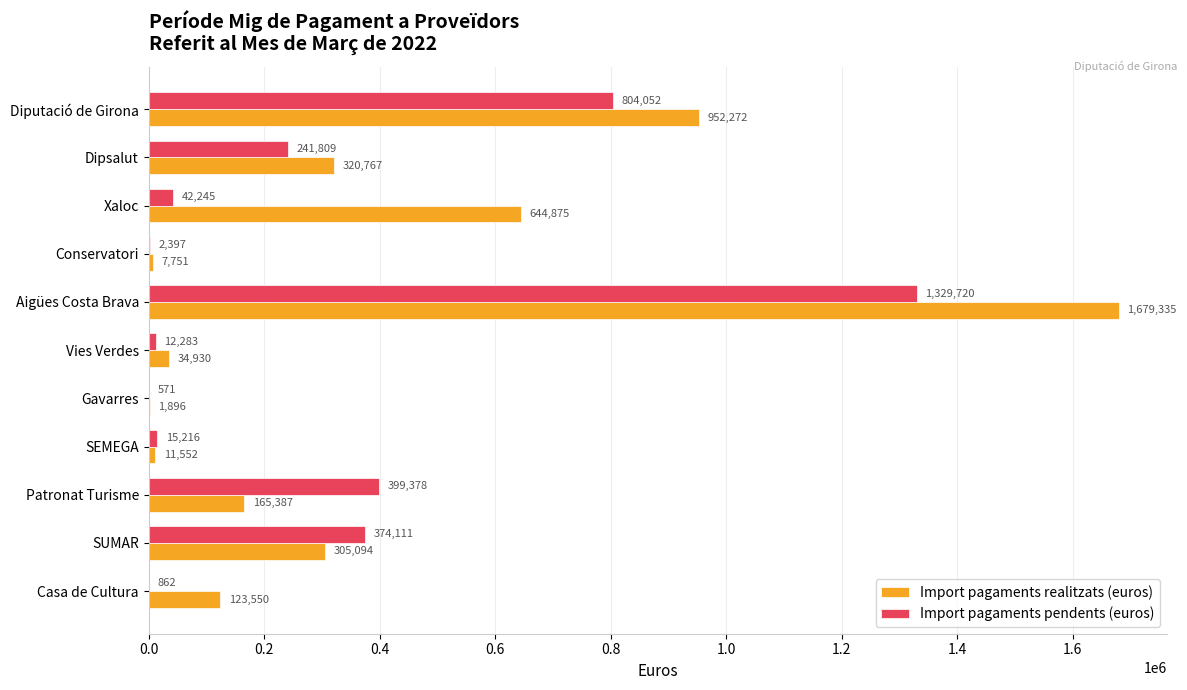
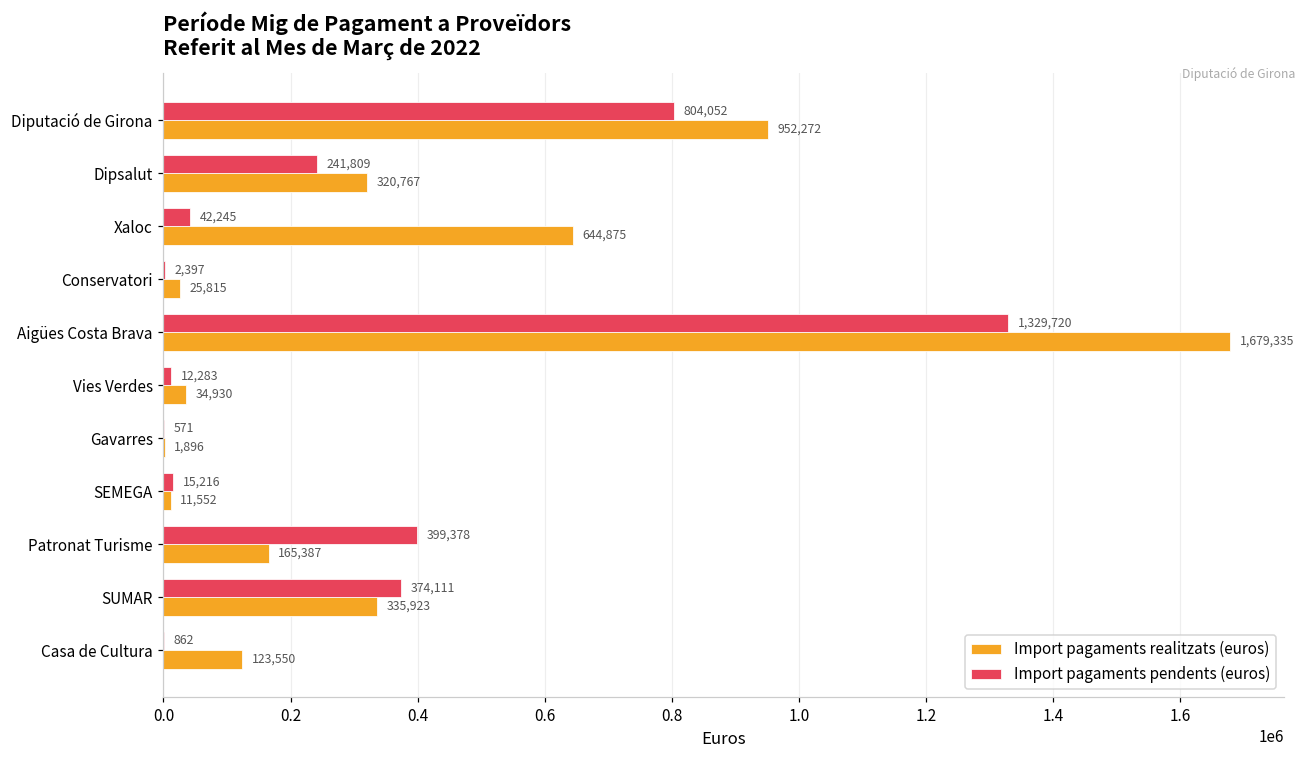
Import pagaments realitzats (euros), Conservatori: 7,751 -> 25,815
Import pagaments realitzats (euros), SUMAR: 305,094 -> 335,923
